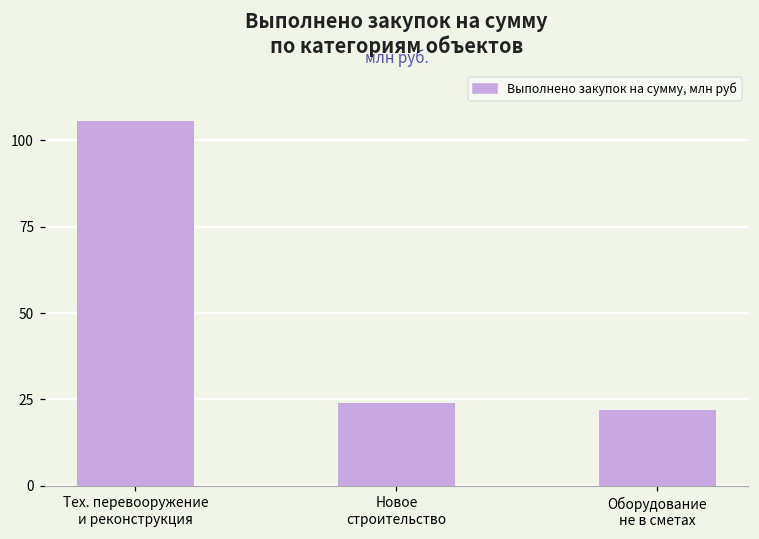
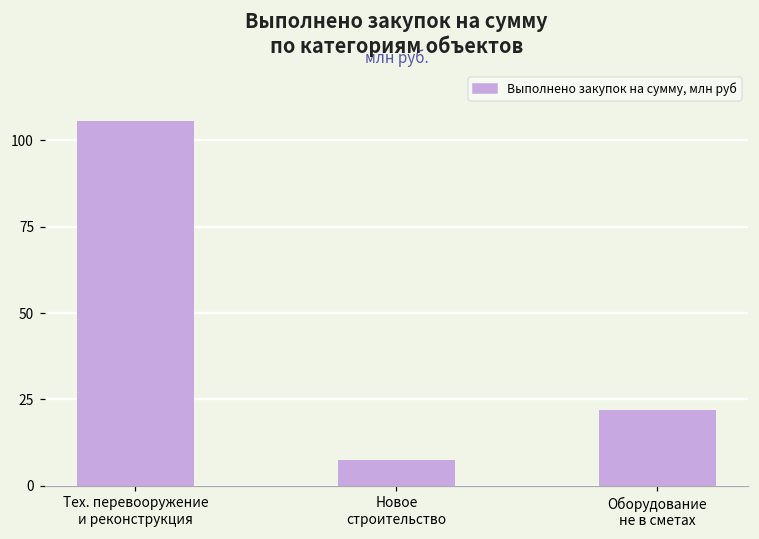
Новое строительство: 24 -> 8
